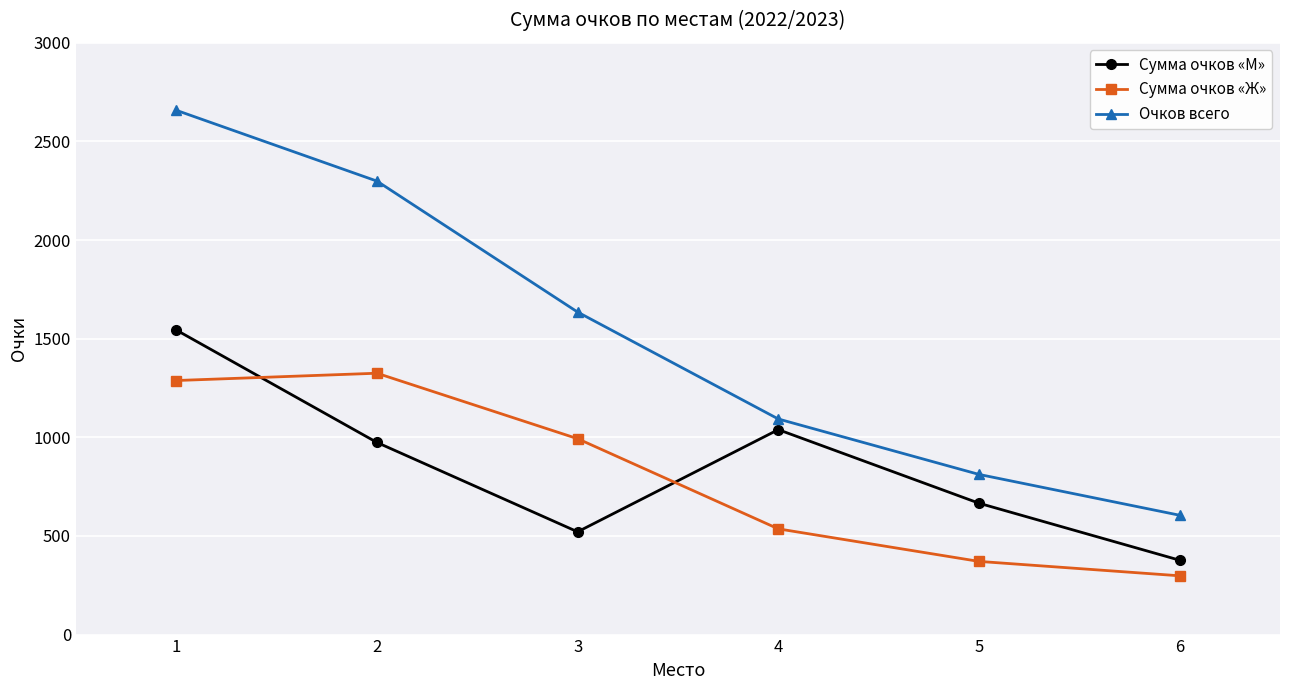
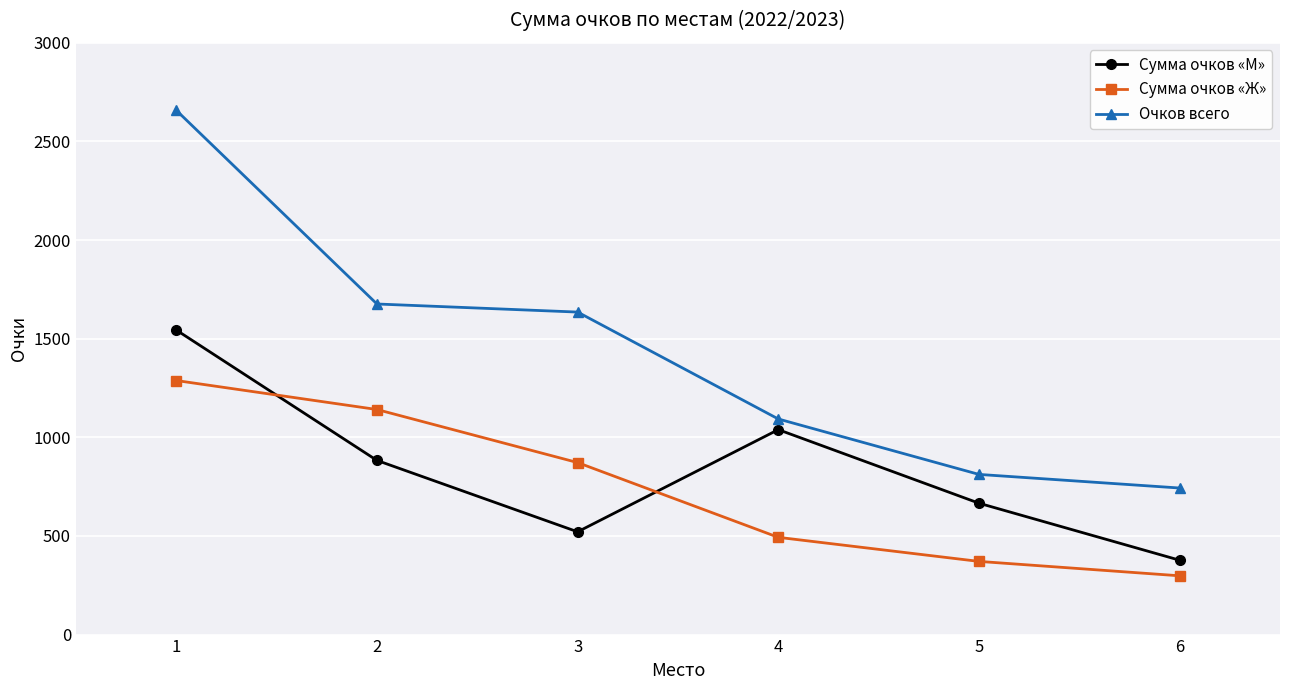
Сумма очков «М», 2: 970 -> 880
Сумма очков «Ж», 2: 1330 -> 1140
Очков всего, 2: 2300 -> 1680
Сумма очков «Ж», 3: 990 -> 870
Сумма очков «Ж», 4: 540 -> 490
Очков всего, 6: 610 -> 740
